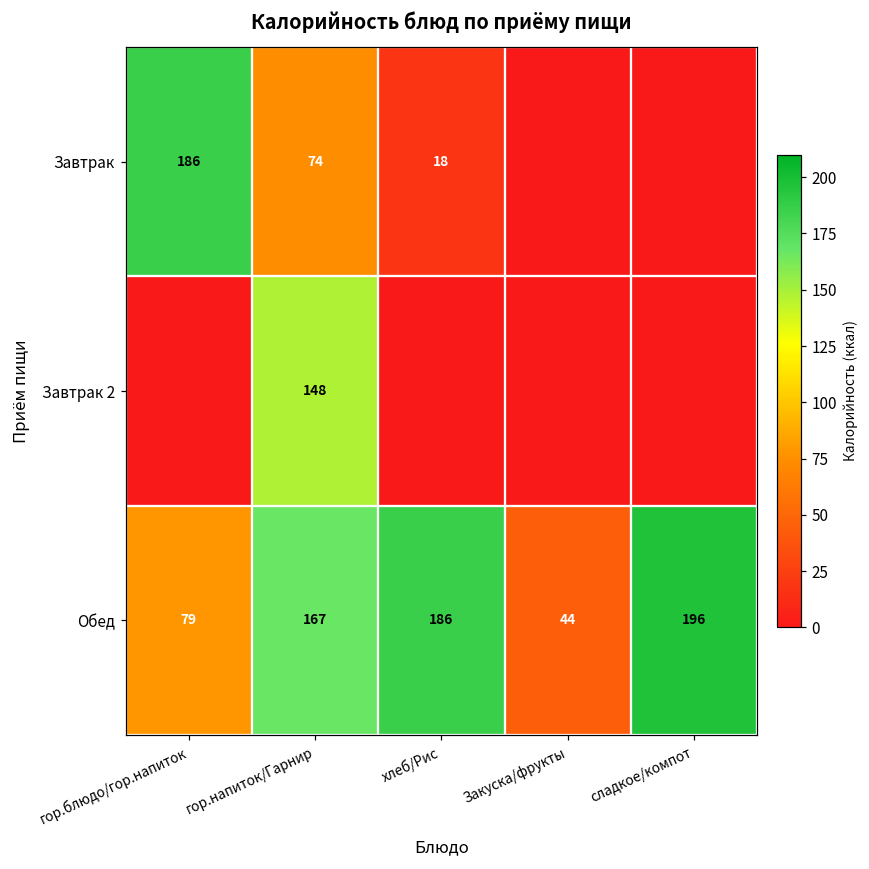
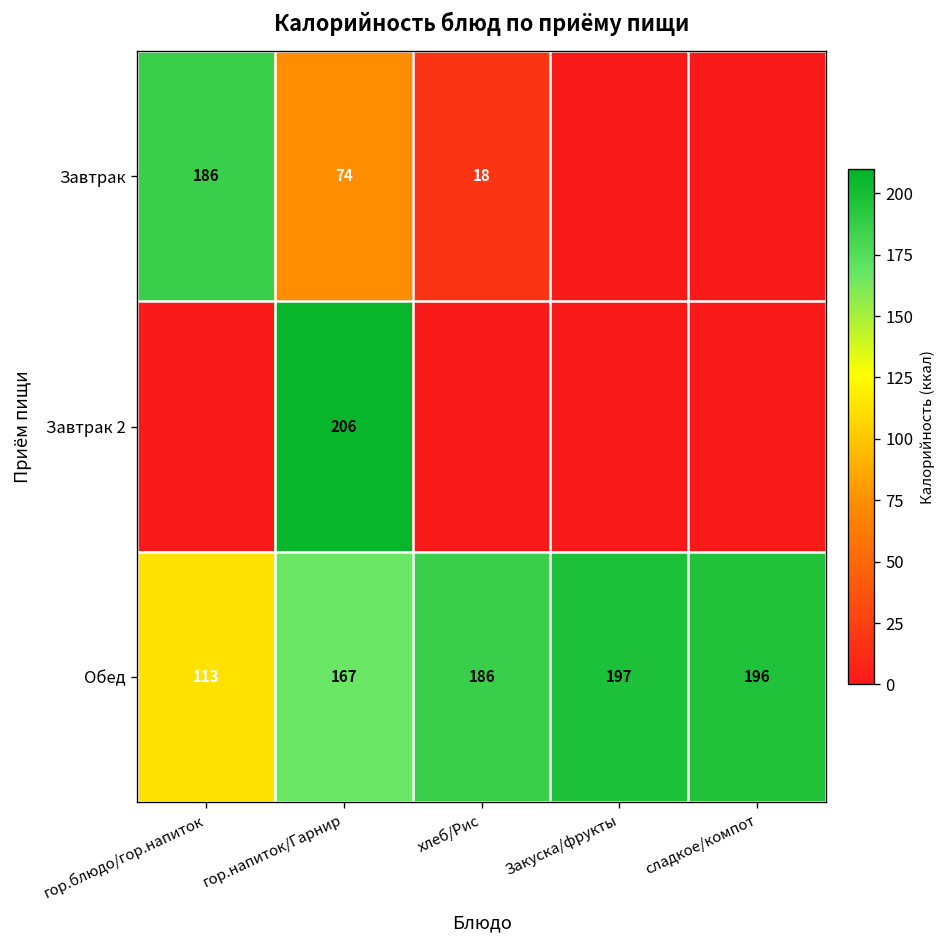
Завтрак 2, гор.напиток/Гарнир: 148 -> 206
Обед, гор.блюдо/гор.напиток: 79 -> 113
Обед, Закуска/фрукты: 44 -> 197
